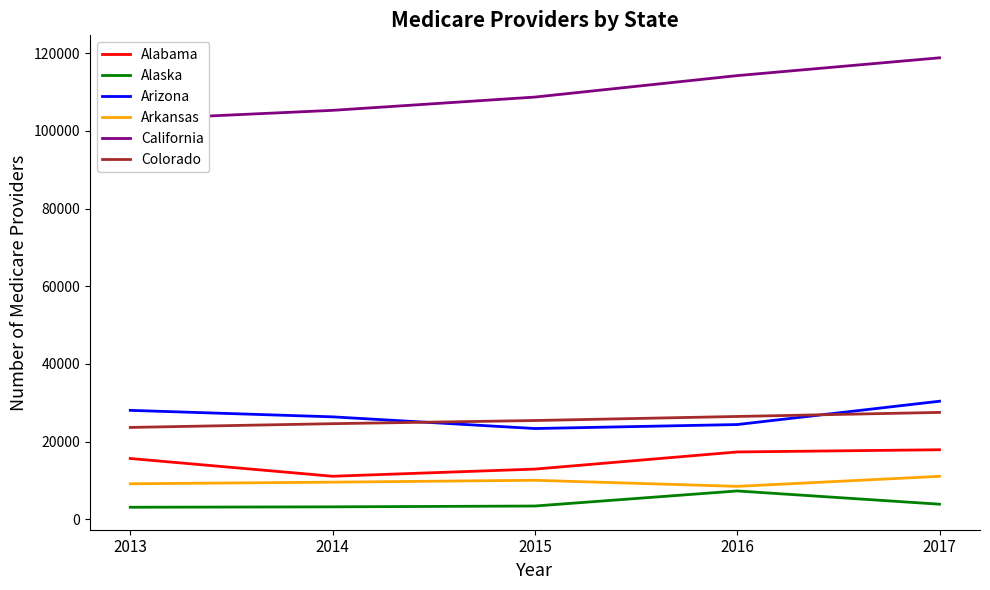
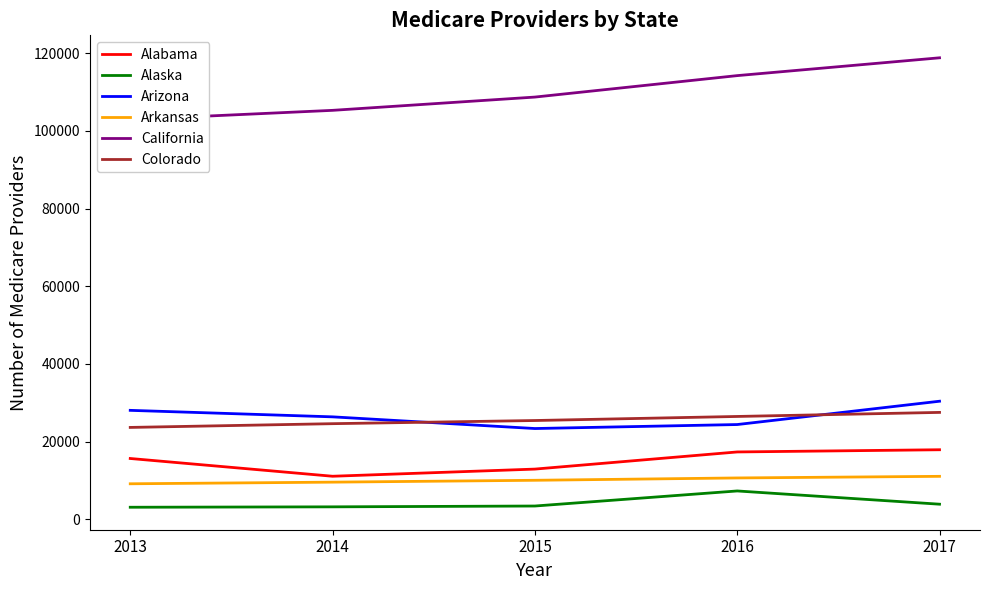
Arkansas, 2016: 9000 -> 11000
